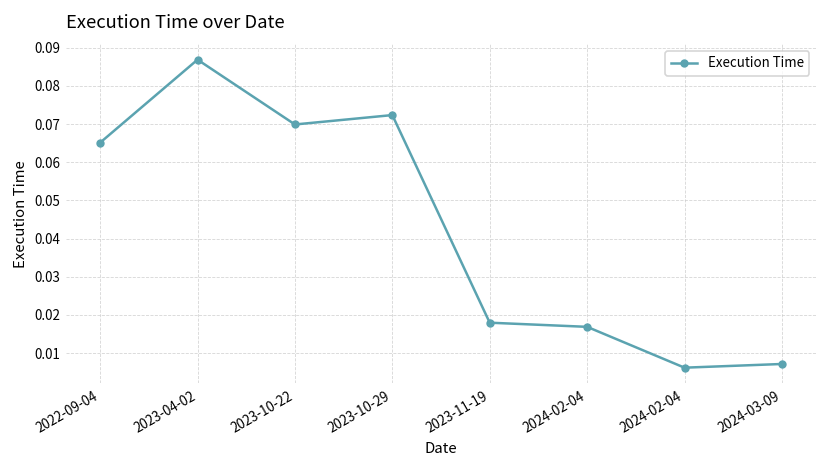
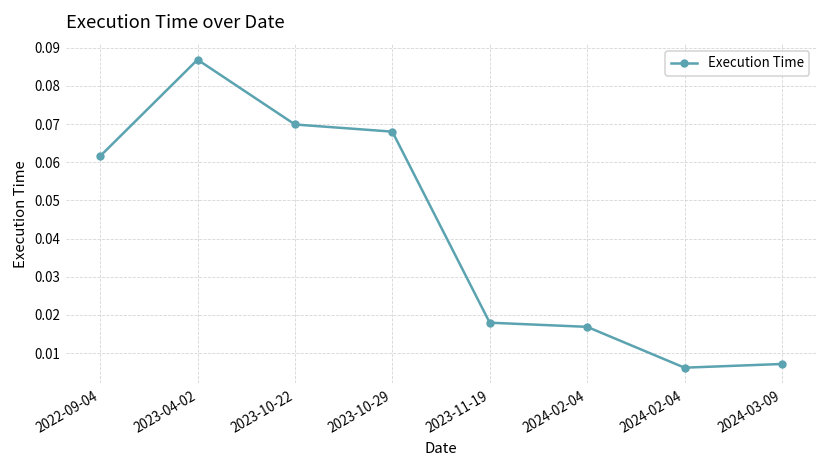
2022-09-04: 0.065 -> 0.062
2023-10-29: 0.072 -> 0.068
